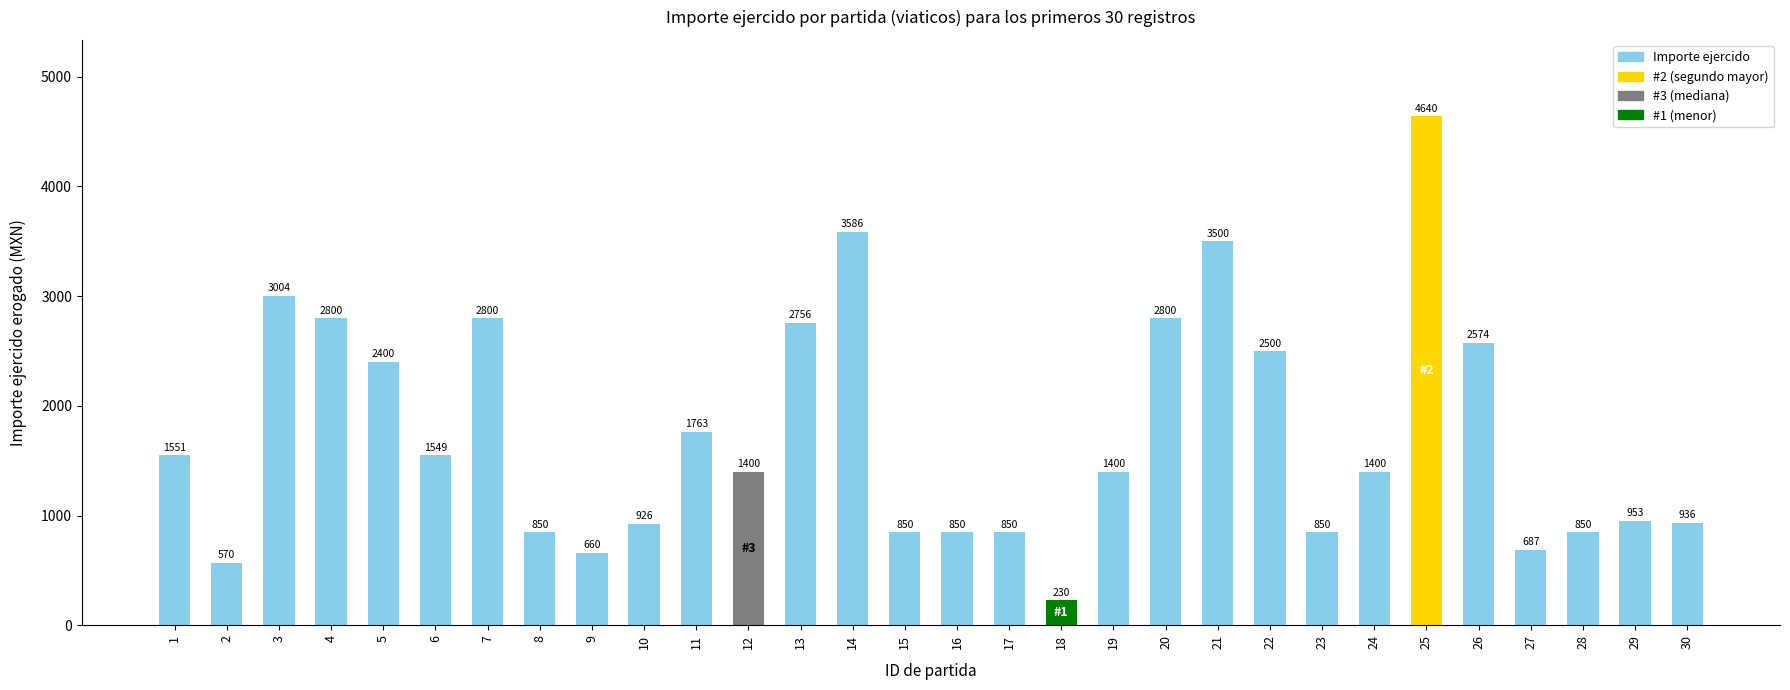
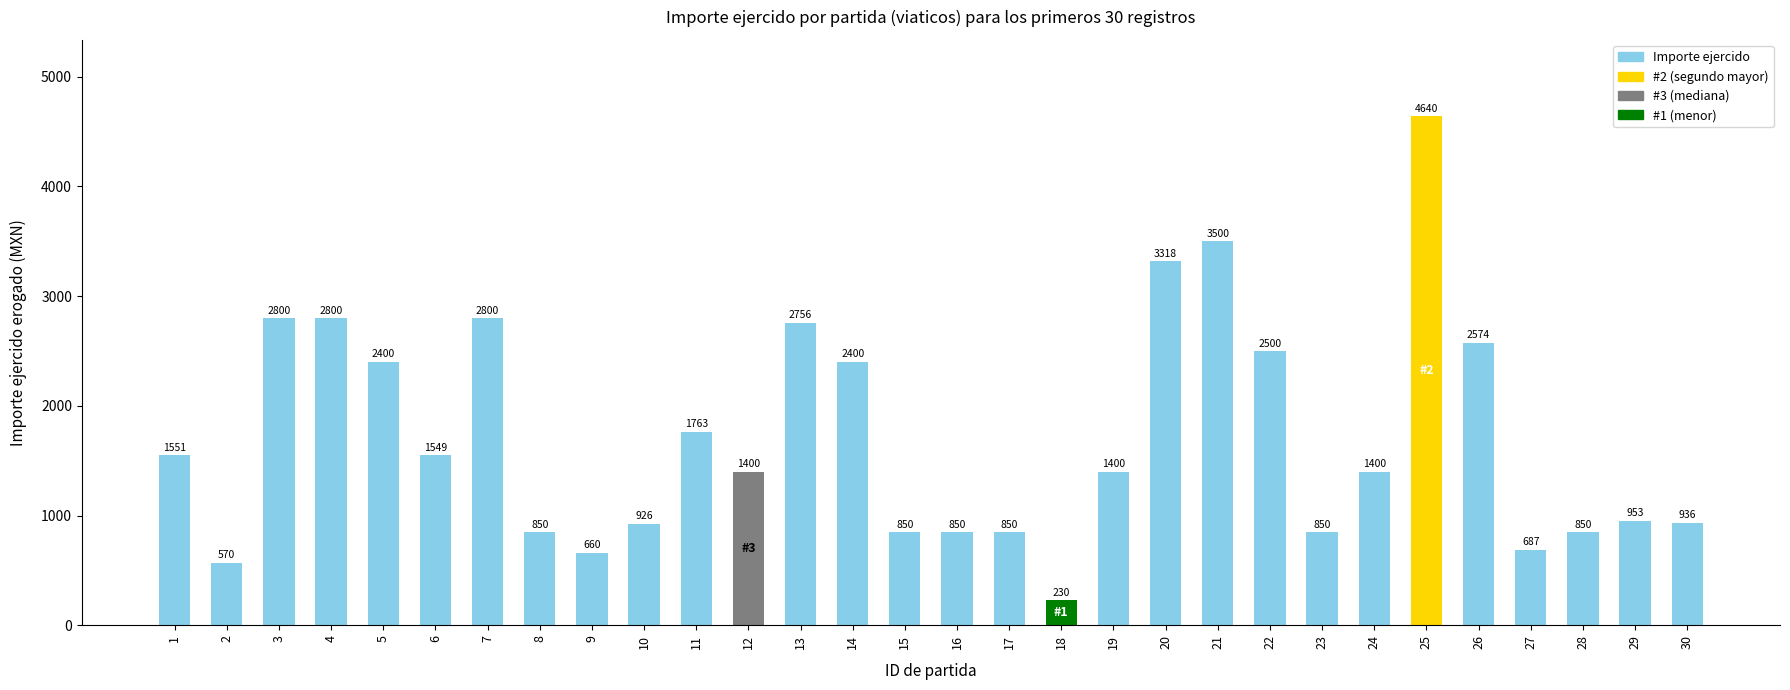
3: 3004 -> 2800
14: 3586 -> 2400
20: 2800 -> 3318
